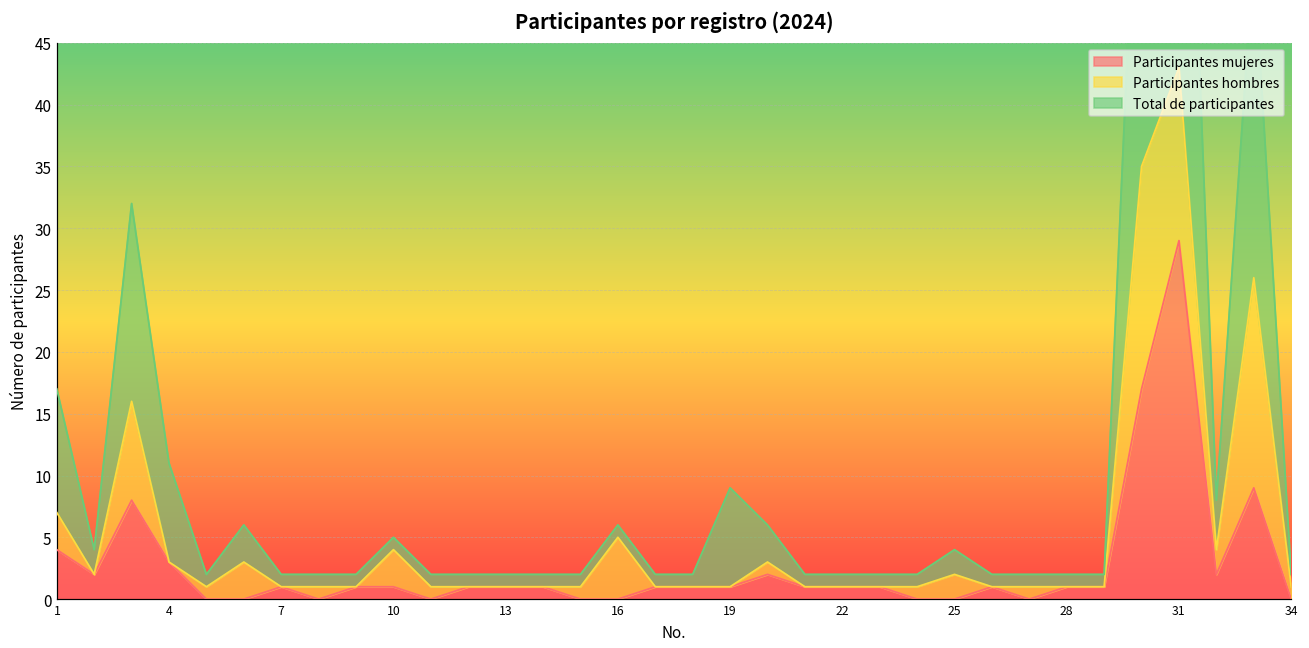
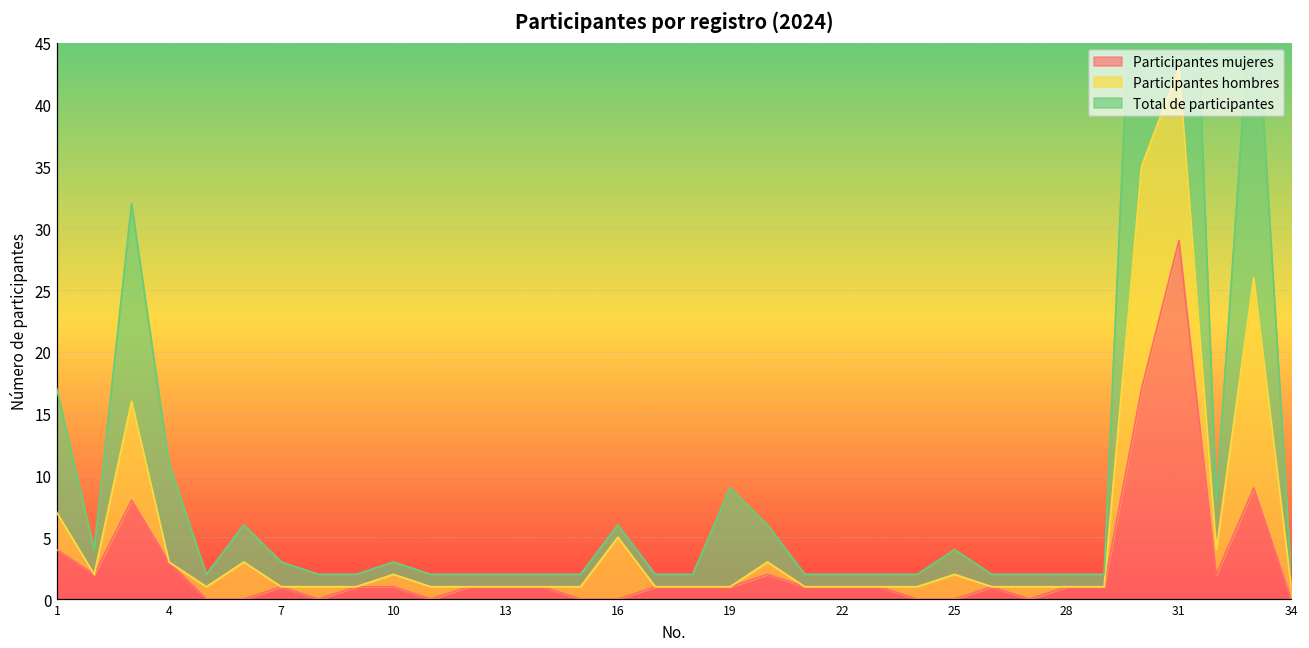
Total de participantes, 7: 1 -> 2
Participantes hombres, 10: 3 -> 1
